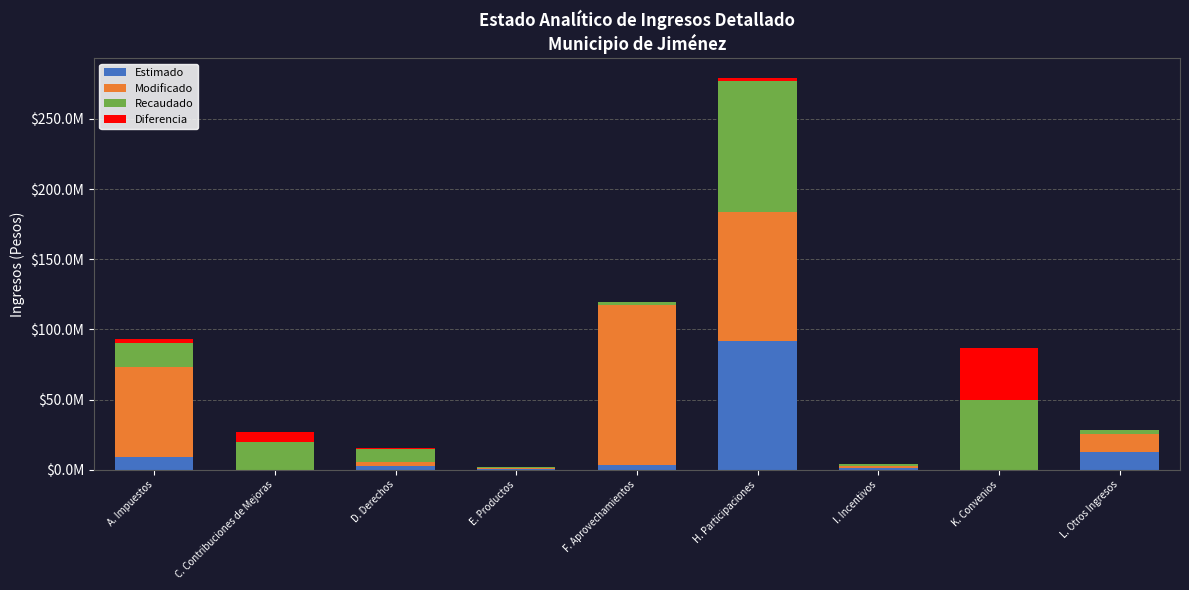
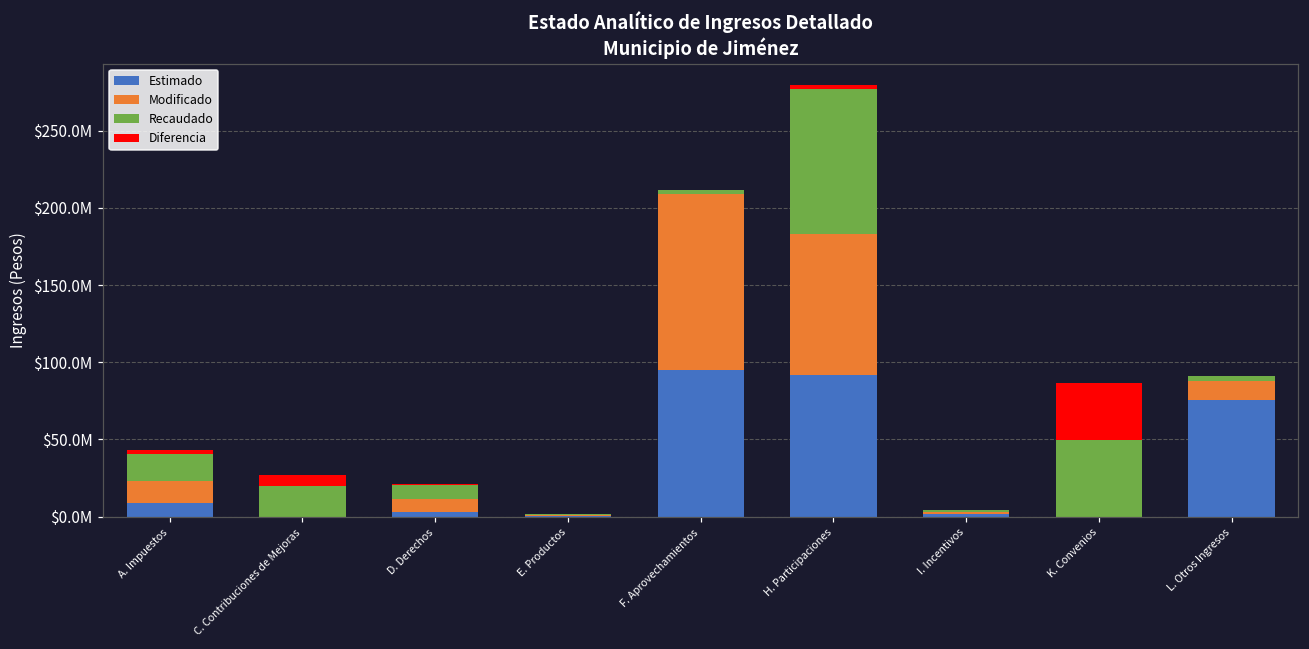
Modificado, A. Impuestos: $65000000 -> $15000000
Modificado, D. Derechos: $3000000 -> $9000000
Estimado, F. Aprovechamientos: $3000000 -> $95000000
Estimado, L. Otros Ingresos: $13000000 -> $75000000
